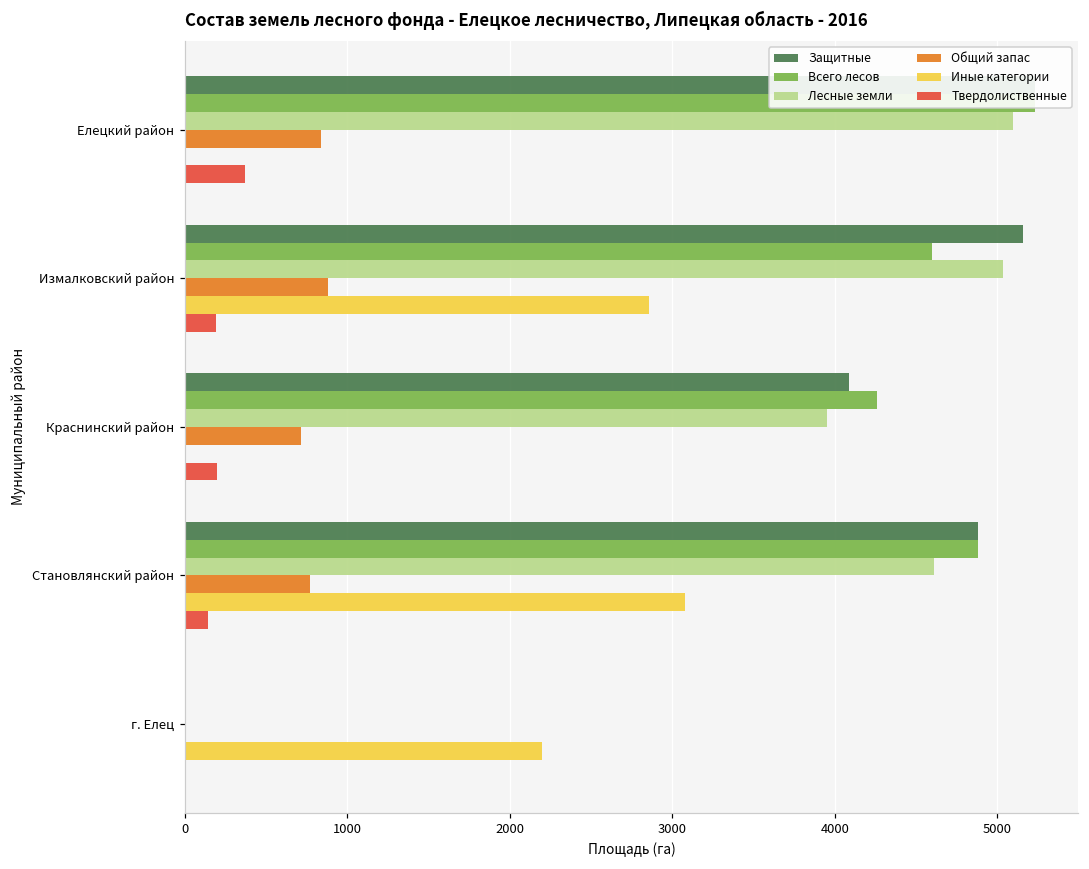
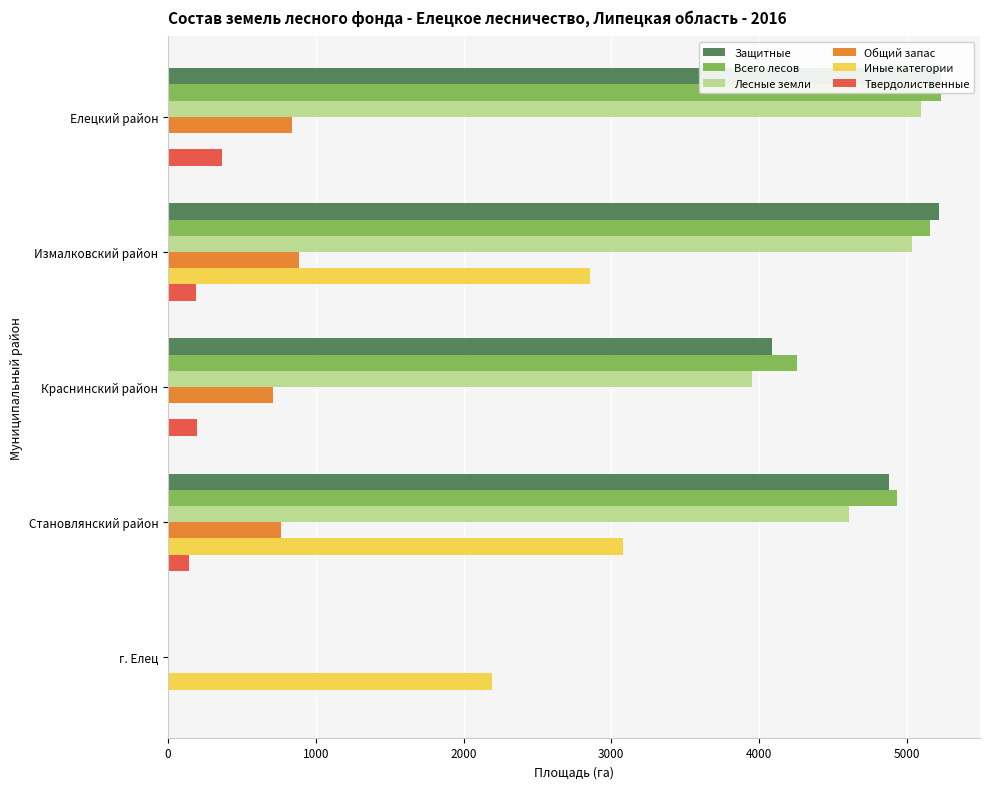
Защитные, Измалковский район: 5160 -> 5220
Всего лесов, Измалковский район: 4600 -> 5160
Всего лесов, Становлянский район: 4880 -> 4940
